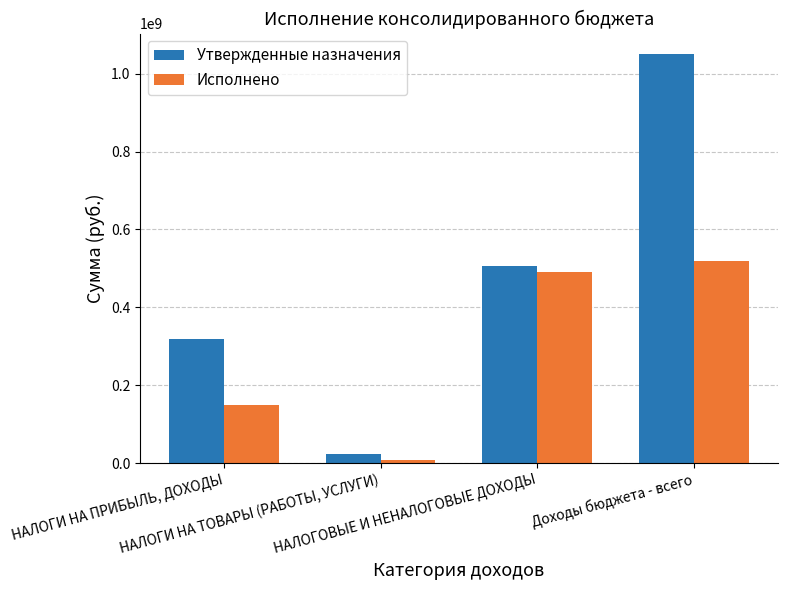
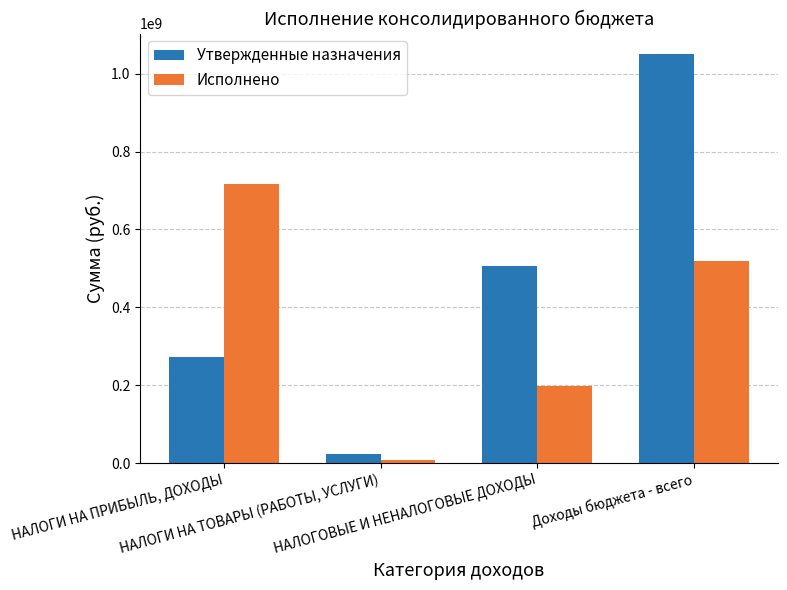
Утвержденные назначения, НАЛОГИ НА ПРИБЫЛЬ, ДОХОДЫ: 320000000 -> 270000000
Исполнено, НАЛОГИ НА ПРИБЫЛЬ, ДОХОДЫ: 150000000 -> 720000000
Исполнено, НАЛОГОВЫЕ И НЕНАЛОГОВЫЕ ДОХОДЫ: 490000000 -> 200000000
